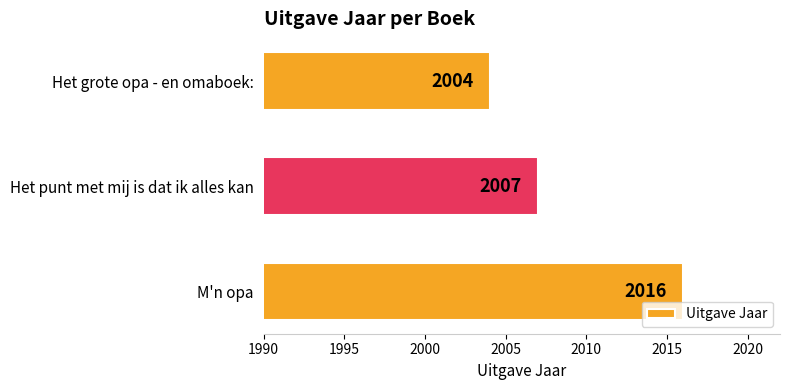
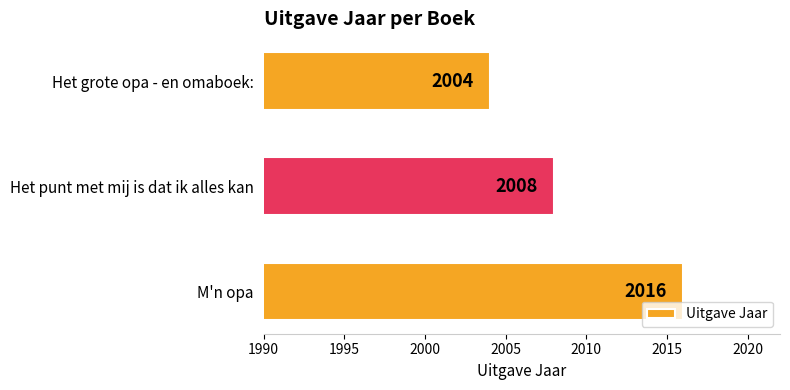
Het punt met mij is dat ik alles kan: 2007 -> 2008
